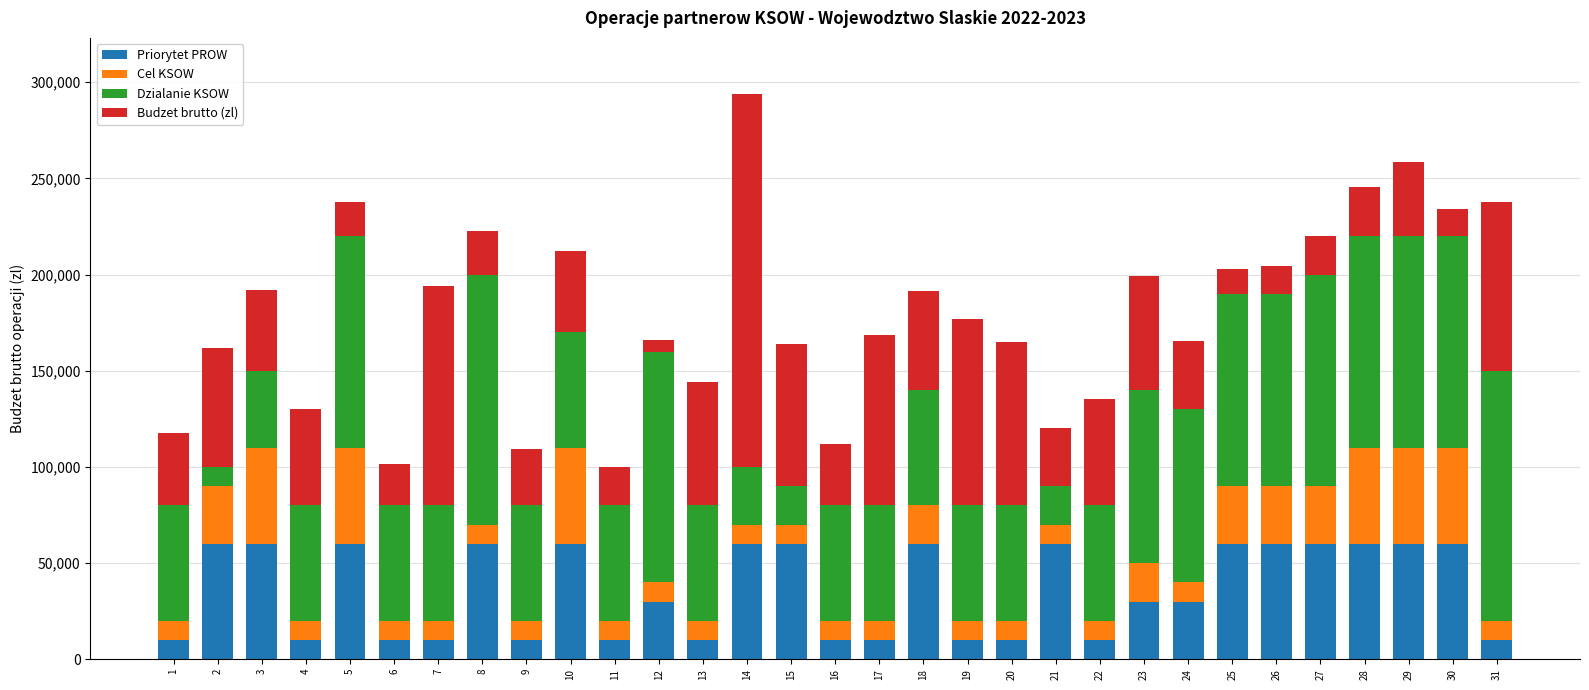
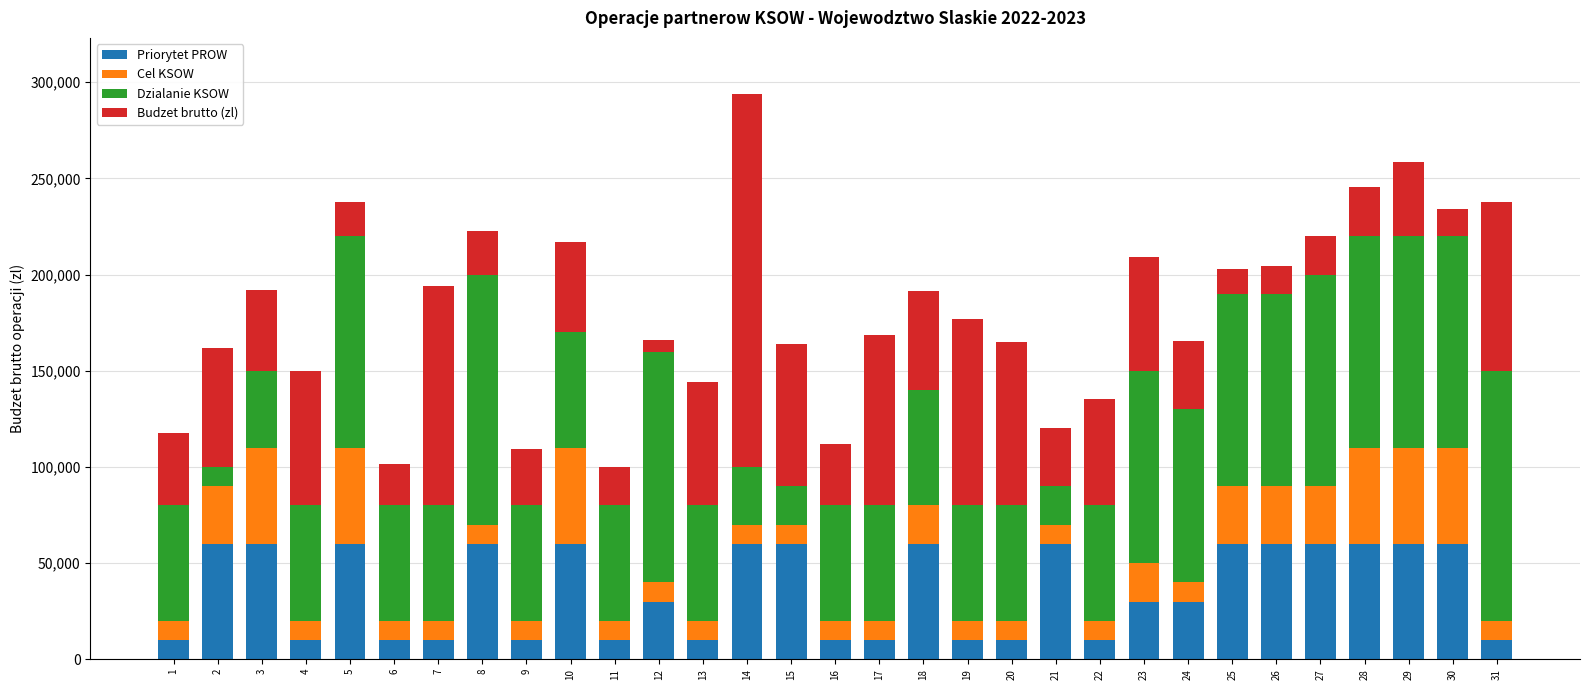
Budzet brutto (zl), 4: 50,000 -> 70,000
Budzet brutto (zl), 10: 42,000 -> 47,000
Dzialanie KSOW, 23: 90,000 -> 100,000
